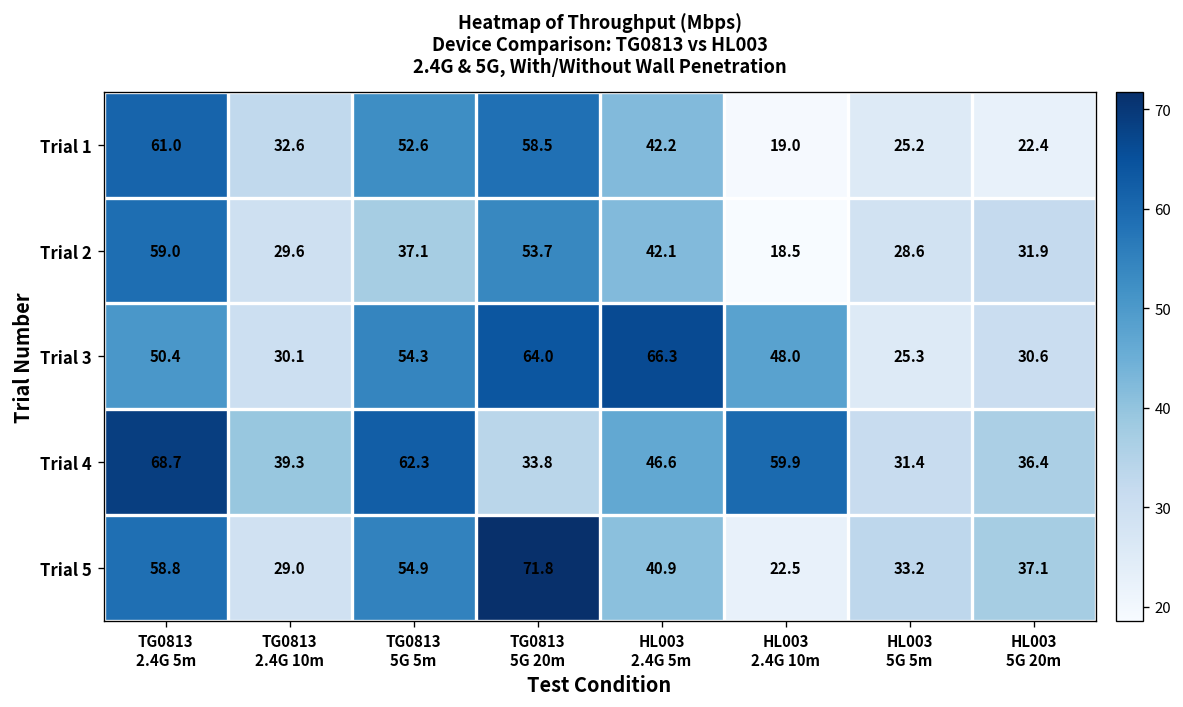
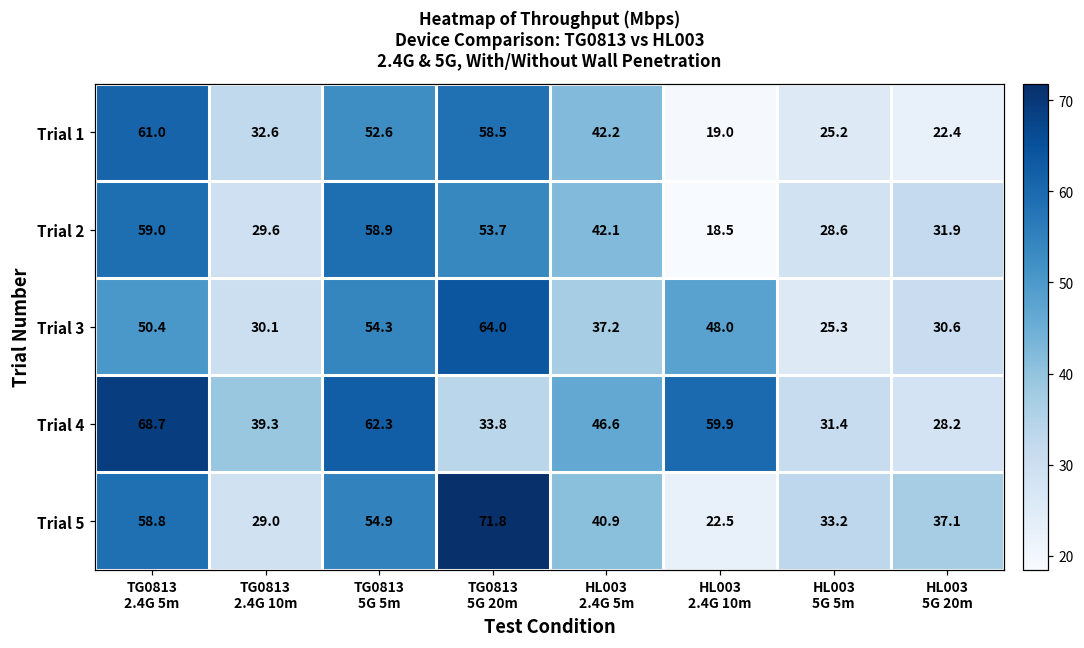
Trial 2, TG0813 5G 5m: 37.1 -> 58.9
Trial 3, HL003 2.4G 5m: 66.3 -> 37.2
Trial 4, HL003 5G 20m: 36.4 -> 28.2
